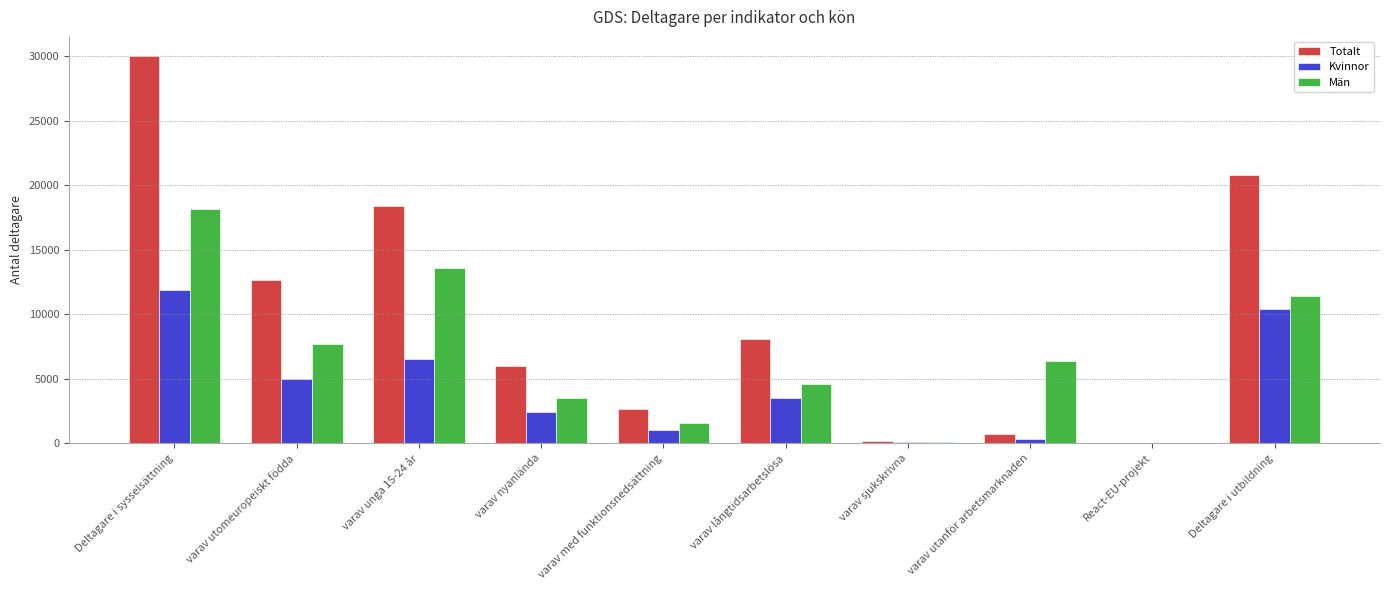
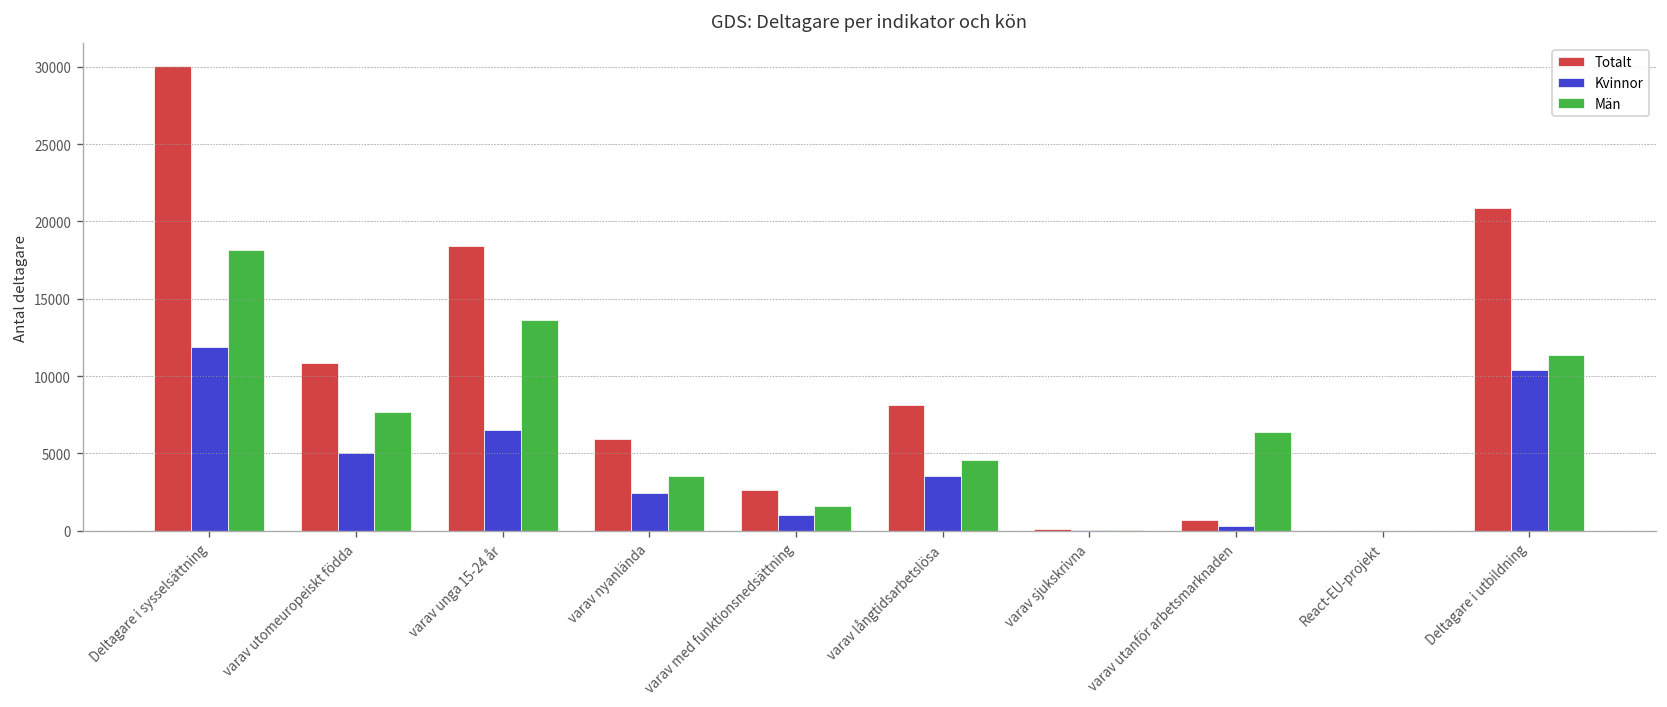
Totalt, varav utomeuropeiskt födda: 12700 -> 10900
